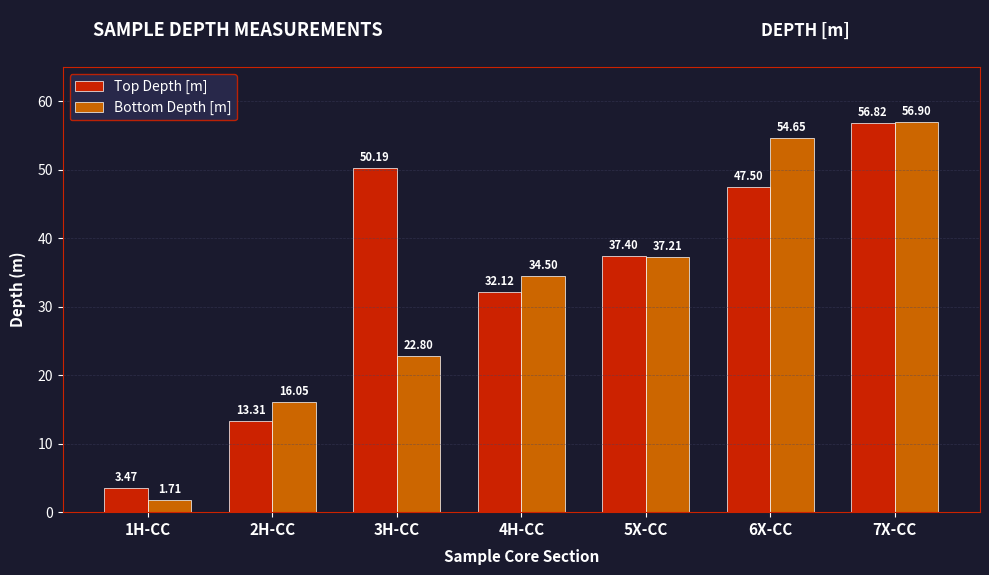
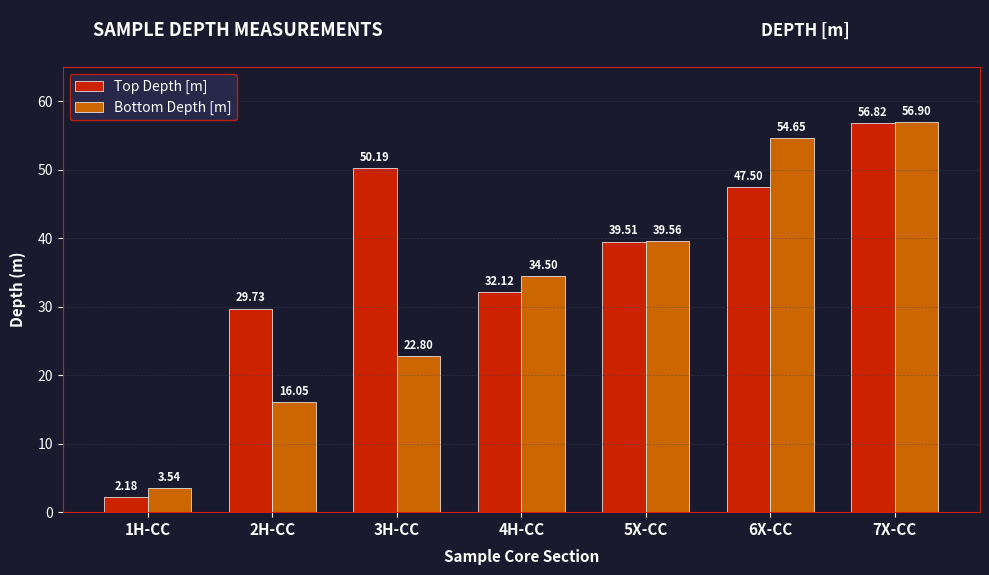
Top Depth [m], 1H-CC: 3.47 -> 2.18
Bottom Depth [m], 1H-CC: 1.71 -> 3.54
Top Depth [m], 2H-CC: 13.31 -> 29.73
Top Depth [m], 5X-CC: 37.40 -> 39.51
Bottom Depth [m], 5X-CC: 37.21 -> 39.56
